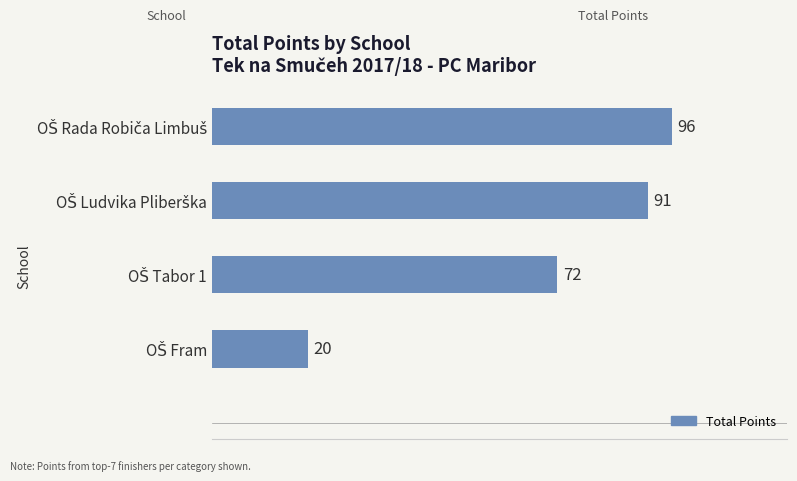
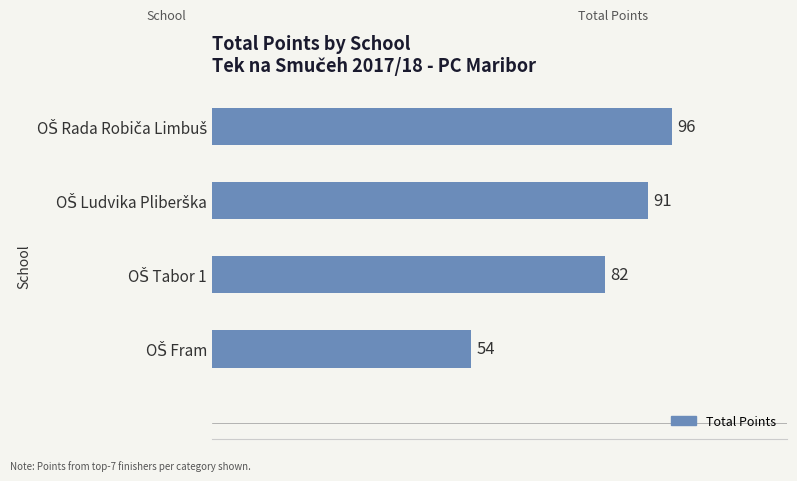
OŠ Tabor 1: 72 -> 82
OŠ Fram: 20 -> 54
